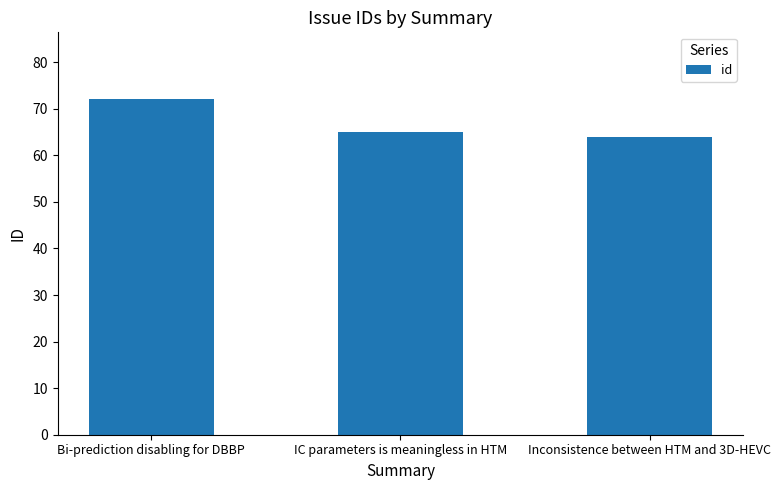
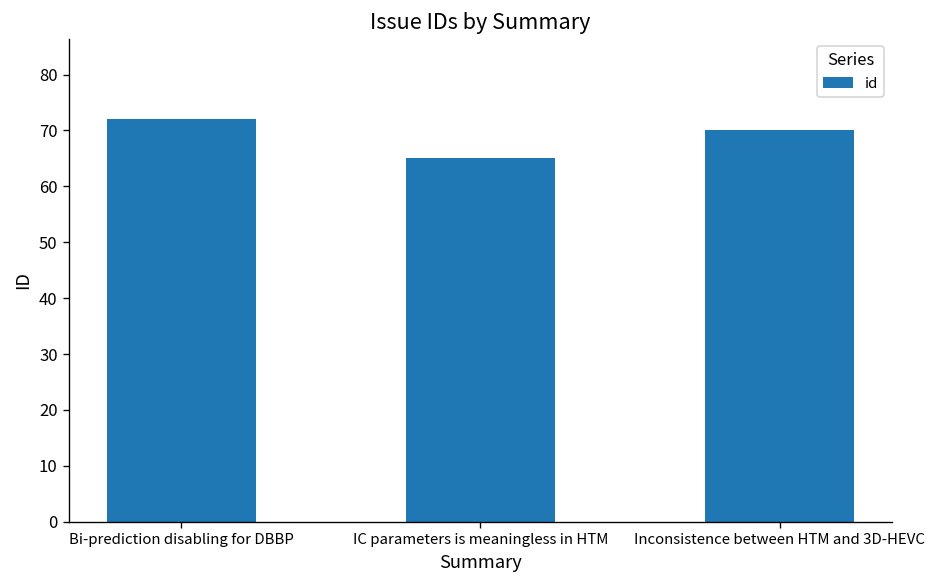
Inconsistence between HTM and 3D-HEVC: 64 -> 70
